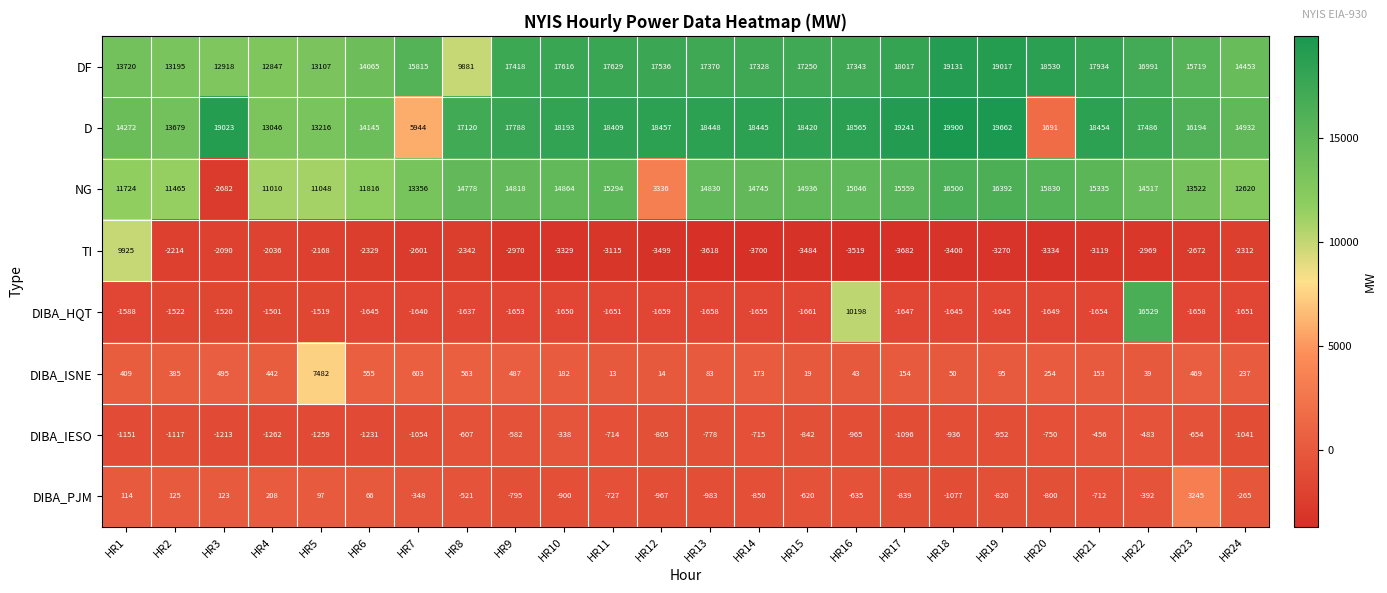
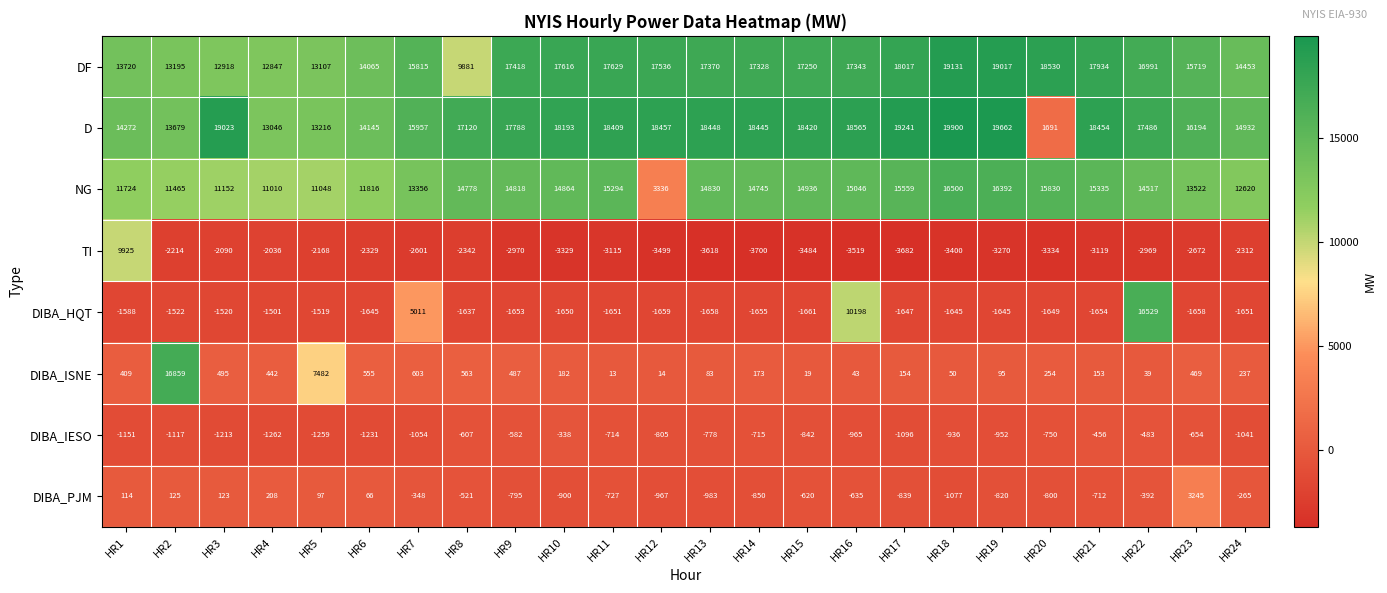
D, HR7: 5944 -> 15957
NG, HR3: -2682 -> 11152
DIBA_HQT, HR7: -1640 -> 5011
DIBA_ISNE, HR2: 385 -> 16859
